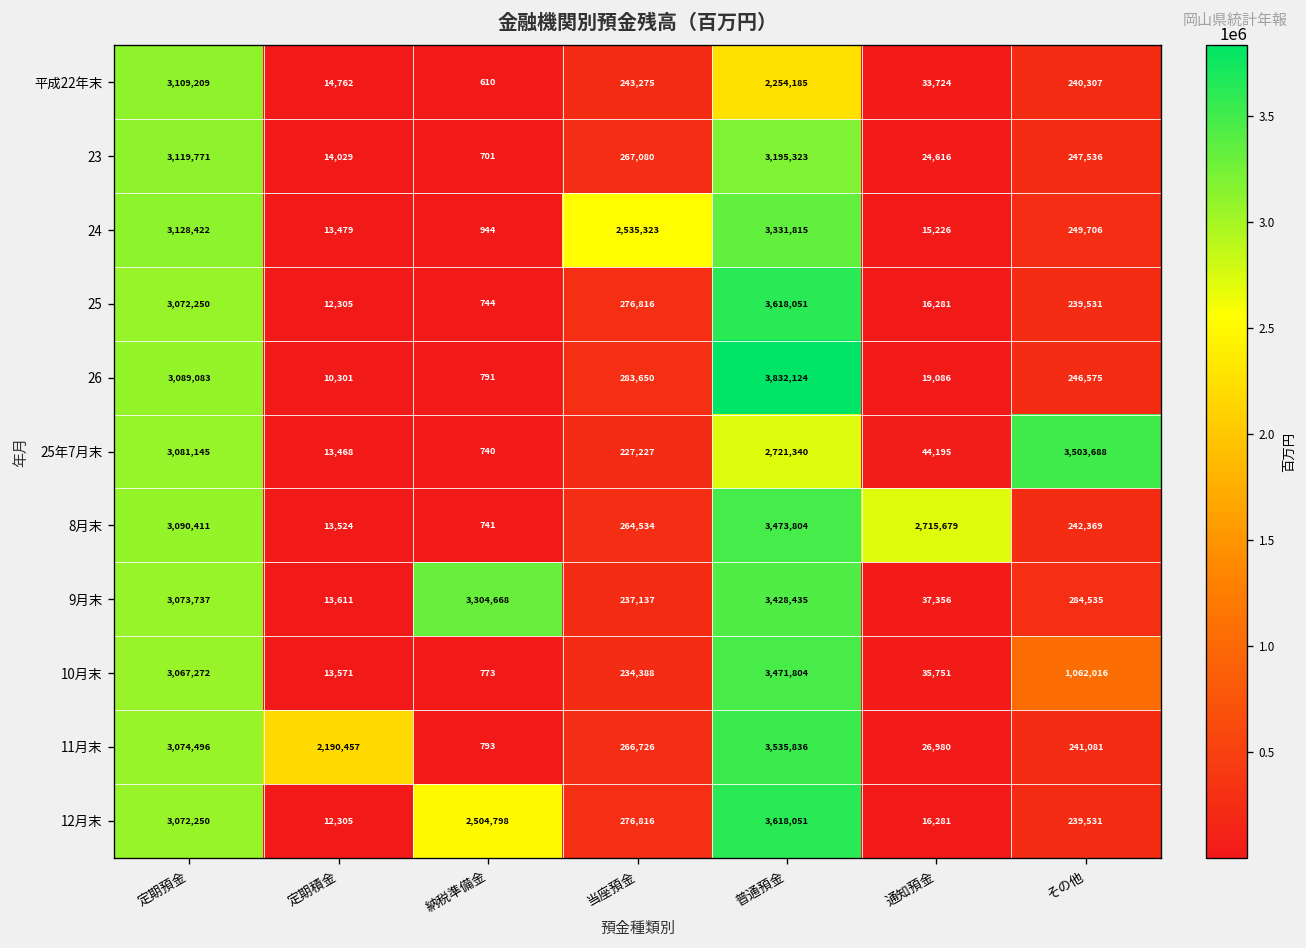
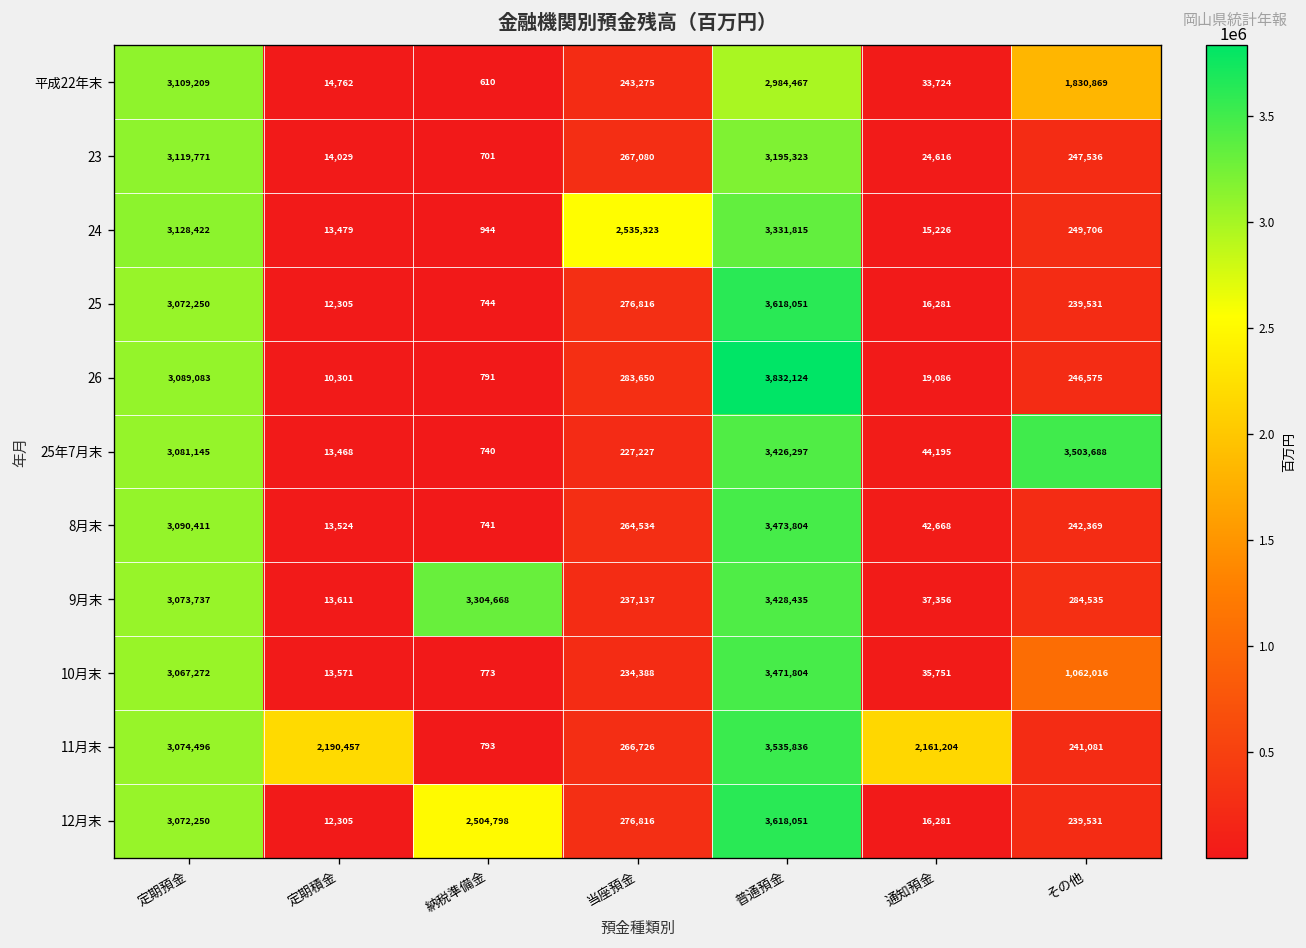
平成22年末, 普通預金: 2,254,185 -> 2,984,467
平成22年末, その他: 240,307 -> 1,830,869
25年7月末, 普通預金: 2,721,340 -> 3,426,297
8月末, 通知預金: 2,715,679 -> 42,668
11月末, 通知預金: 26,980 -> 2,161,204
